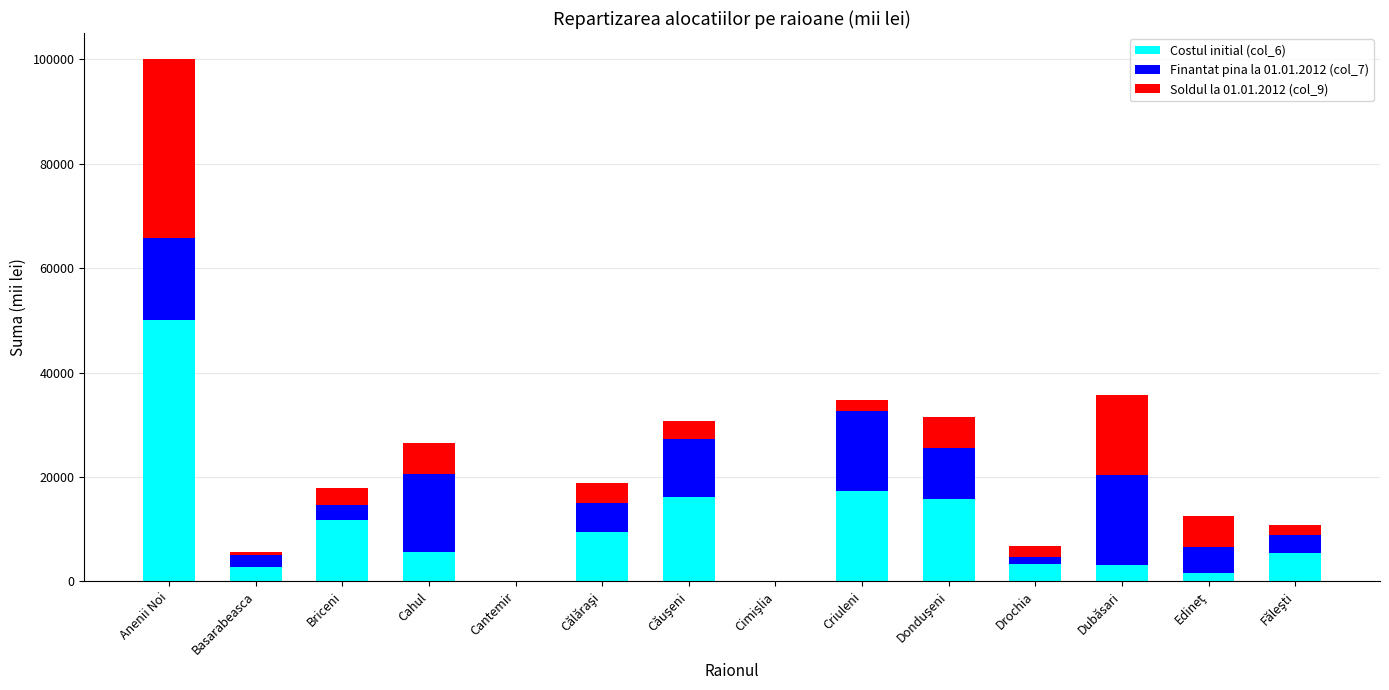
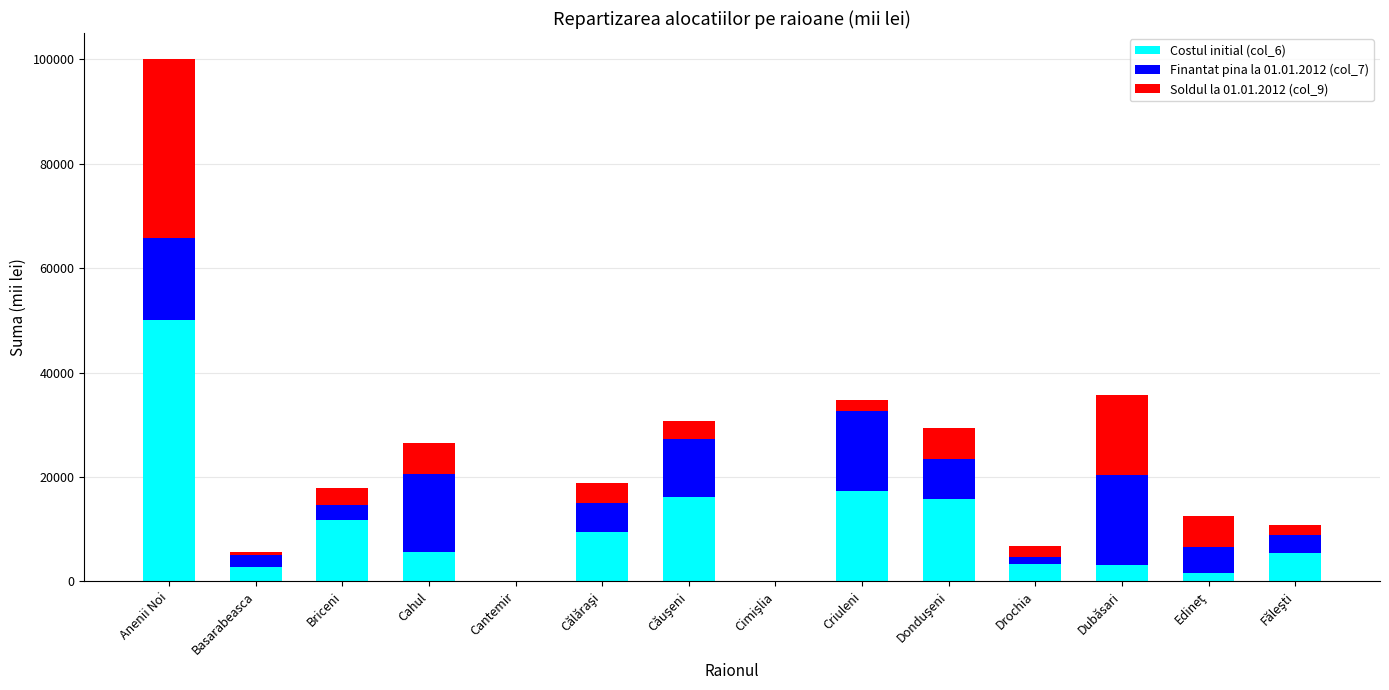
Finantat pina la 01.01.2012 (col_7), Donduşeni: 10000 -> 8000
